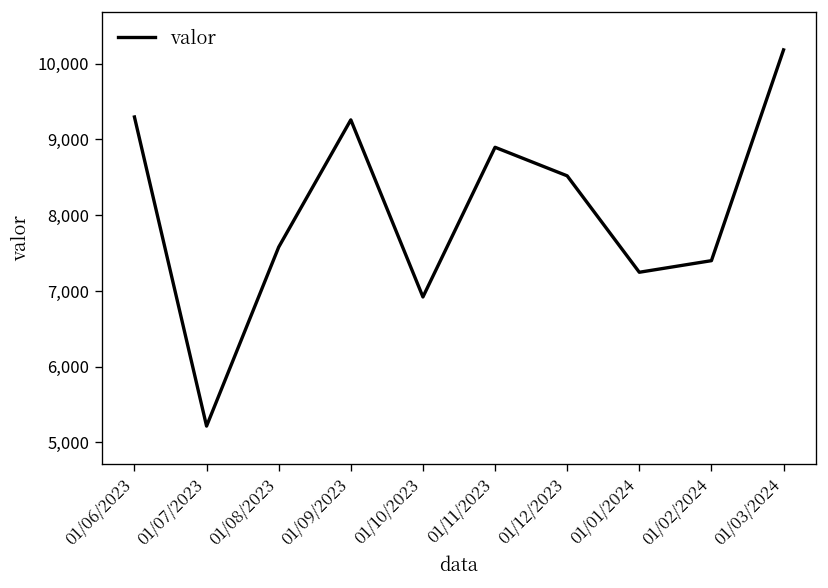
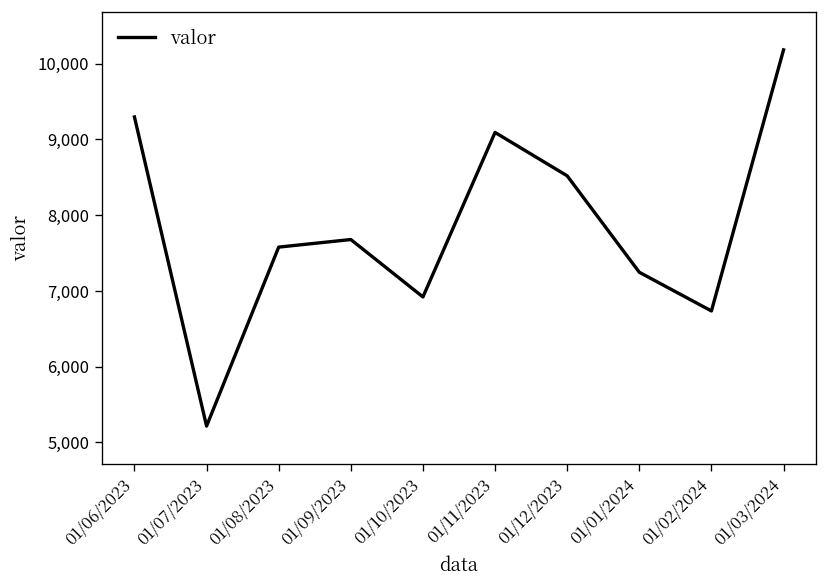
01/09/2023: 9,300 -> 7,700
01/11/2023: 8,900 -> 9,100
01/02/2024: 7,400 -> 6,700
